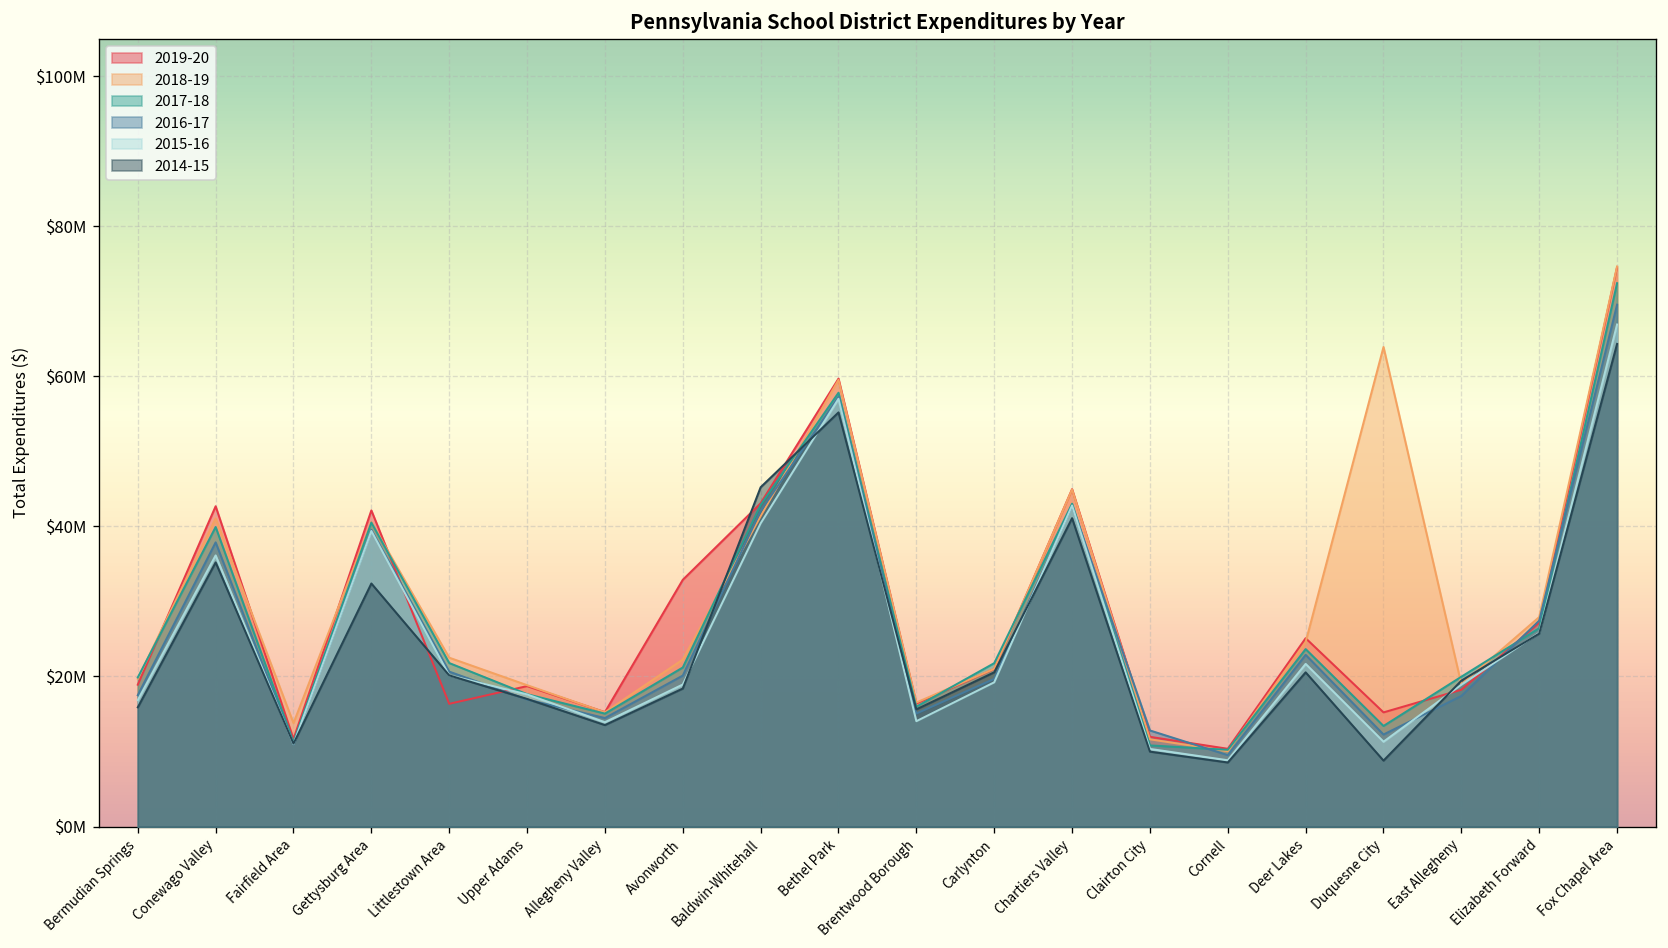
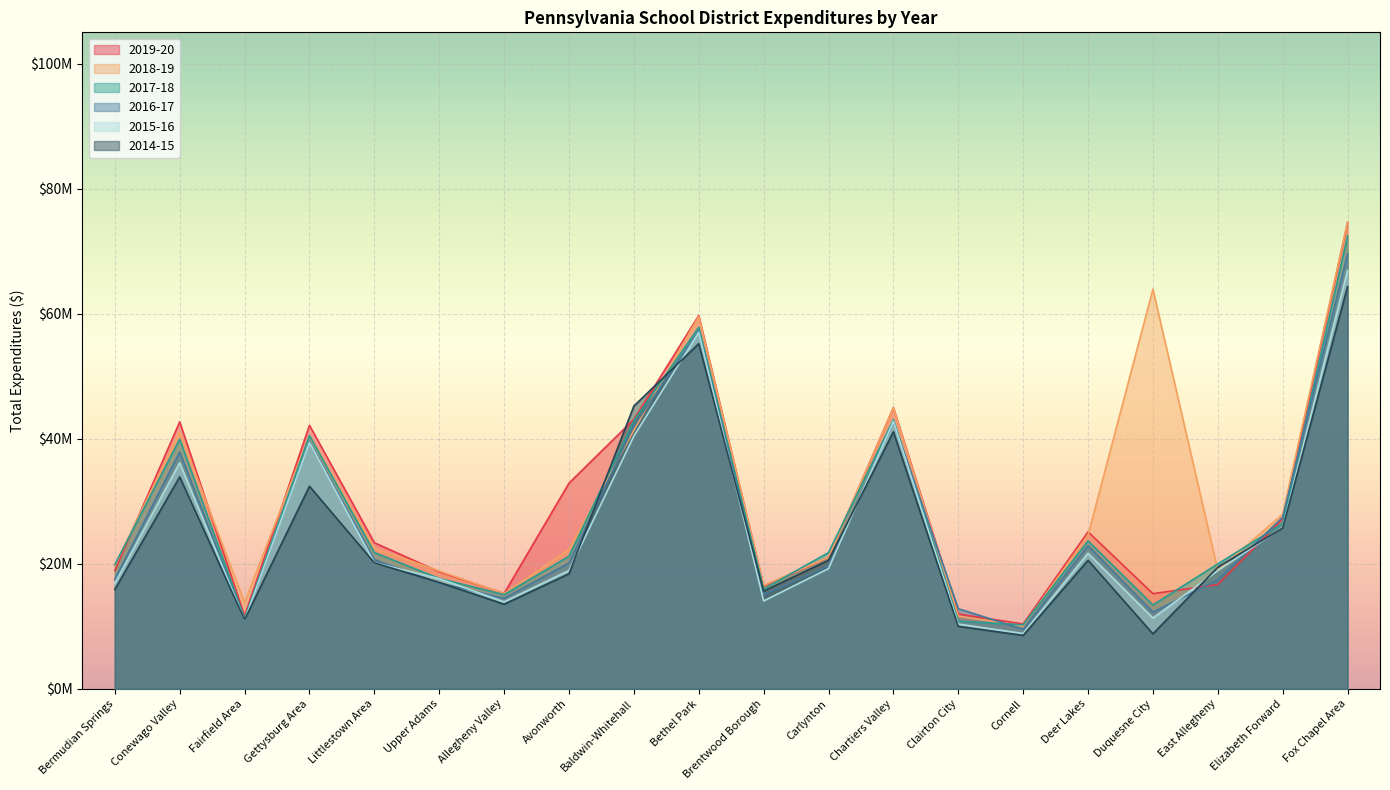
2014-15, Conewago Valley: $35000000 -> $34000000
2019-20, Littlestown Area: $16000000 -> $23000000
2019-20, East Allegheny: $18000000 -> $17000000
